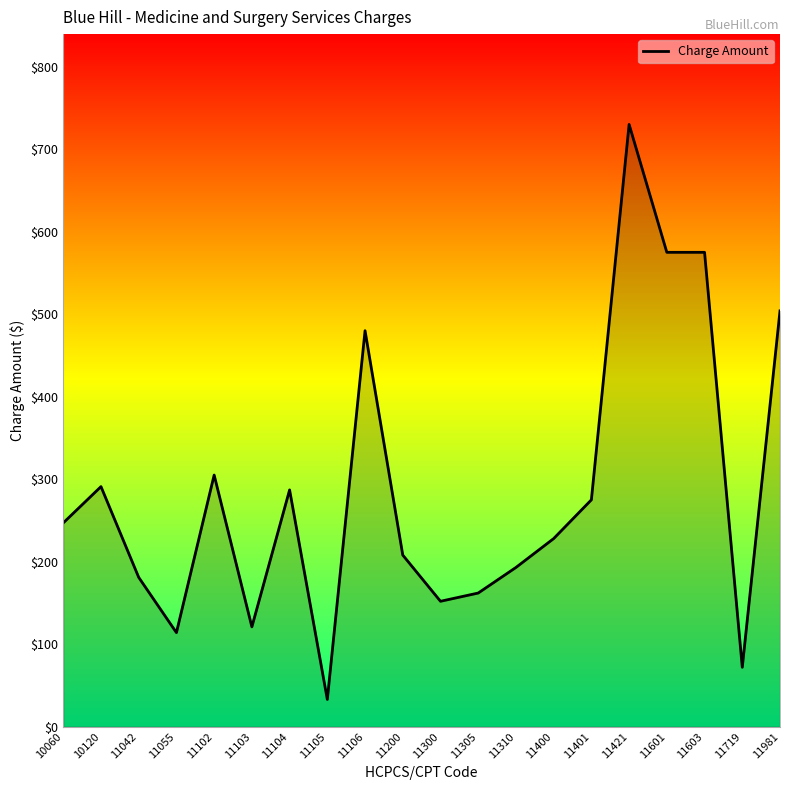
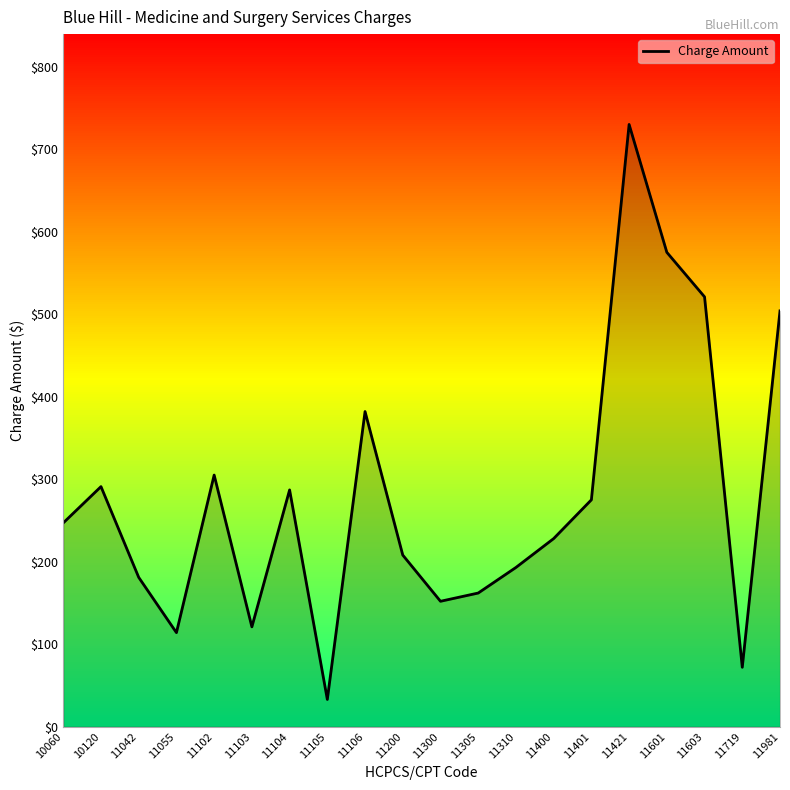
Charge Amount, 11106: $480 -> $380
Charge Amount, 11603: $580 -> $520
